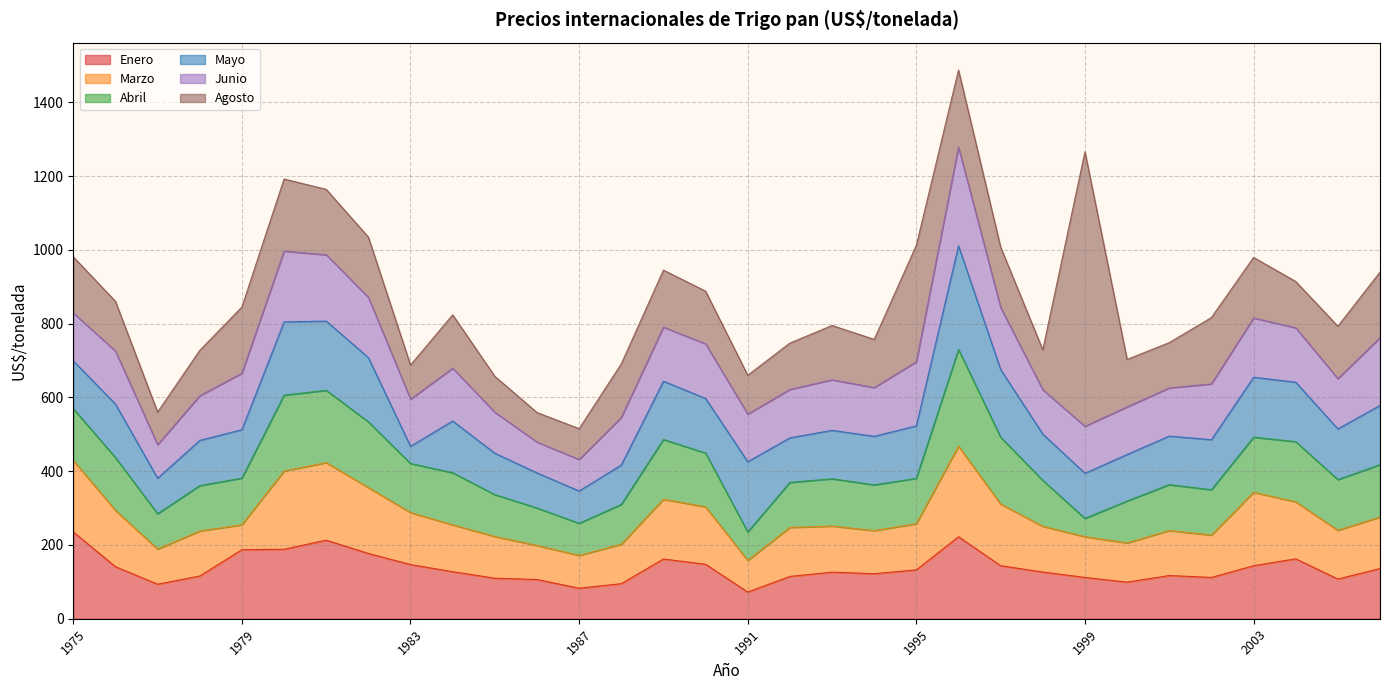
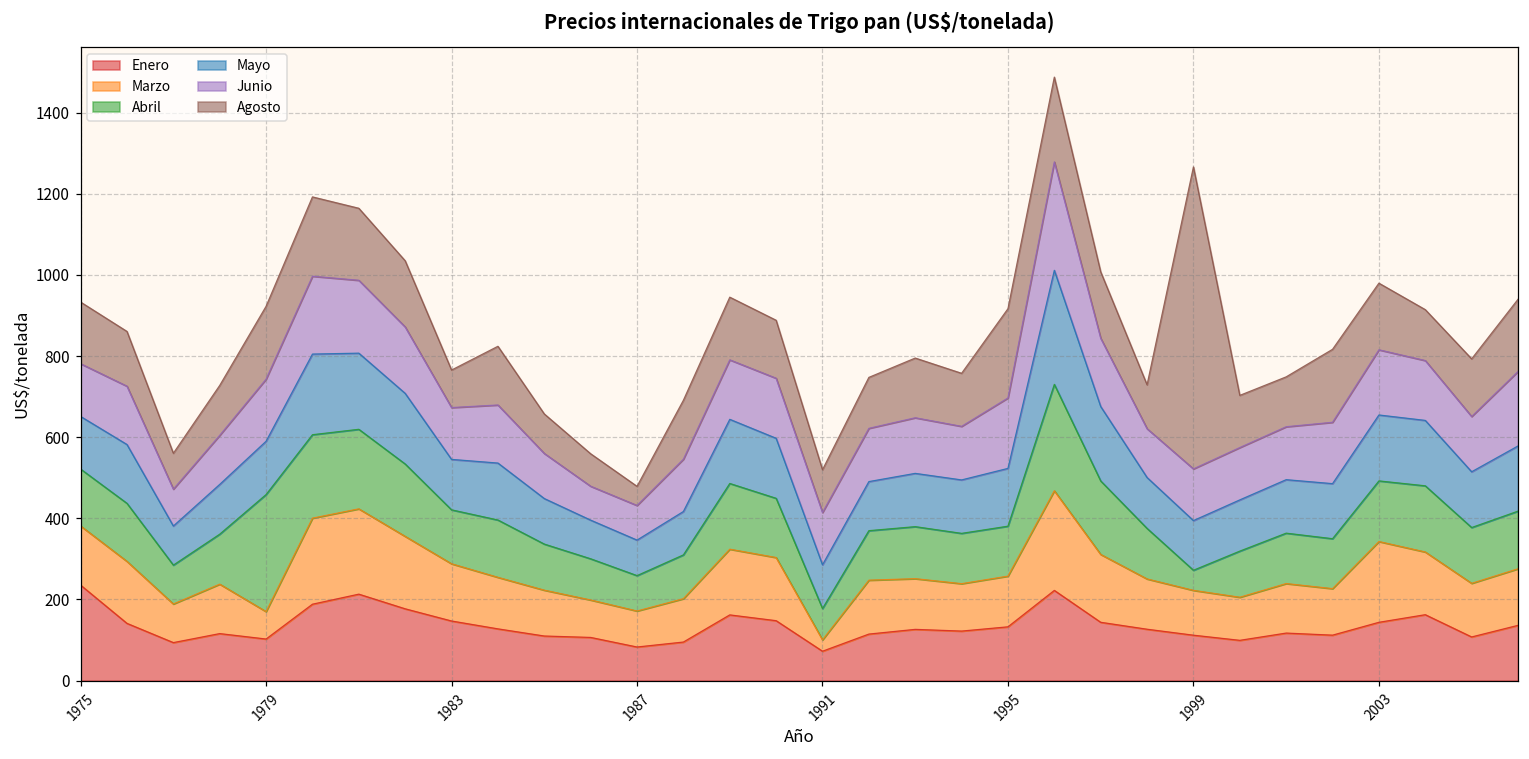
Marzo, 1975: 190 -> 150
Enero, 1979: 190 -> 100
Abril, 1979: 130 -> 290
Mayo, 1983: 50 -> 120
Agosto, 1987: 80 -> 50
Marzo, 1991: 90 -> 30
Mayo, 1991: 190 -> 110
Agosto, 1995: 320 -> 220
